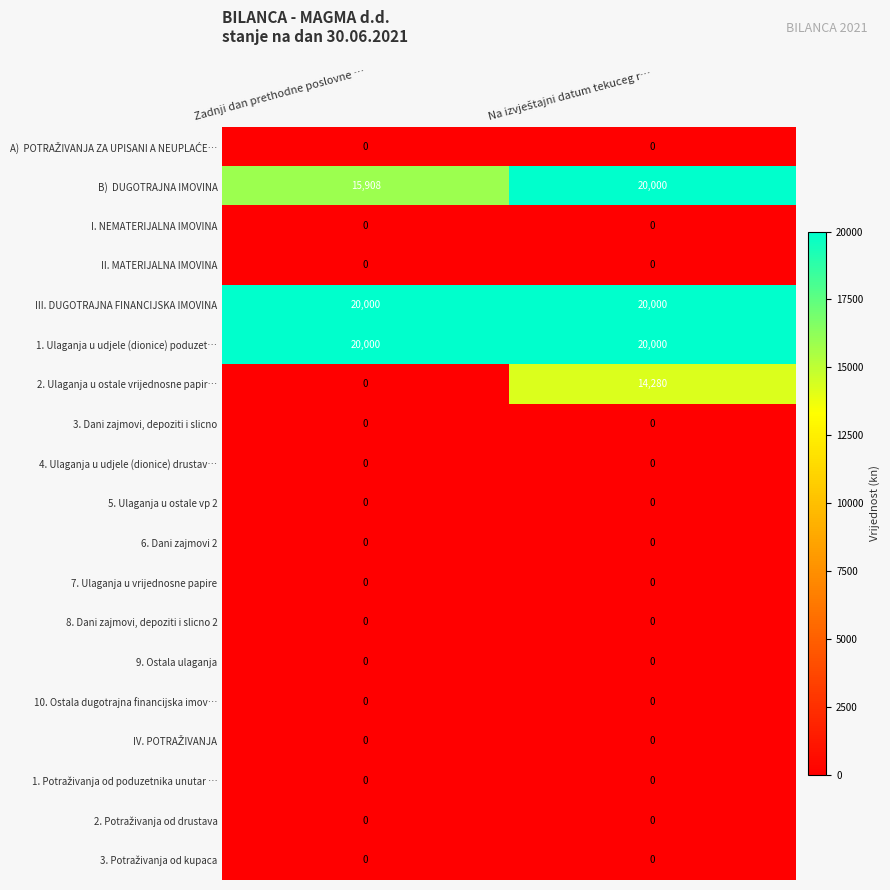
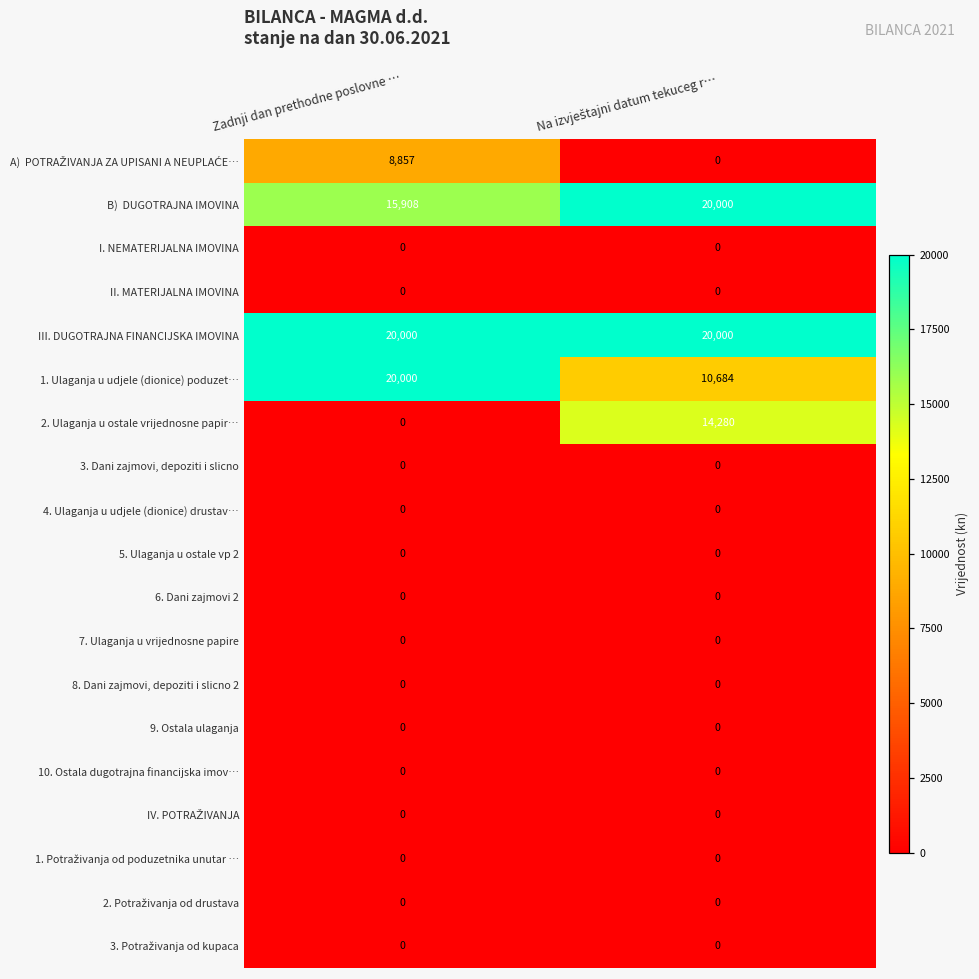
A) POTRAŽIVANJA ZA UPISANI A NEUPLAĆE…, Zadnji dan prethodne poslovne …: 0 -> 8,857
1. Ulaganja u udjele (dionice) poduzet…, Na izvještajni datum tekuceg r…: 20,000 -> 10,684
